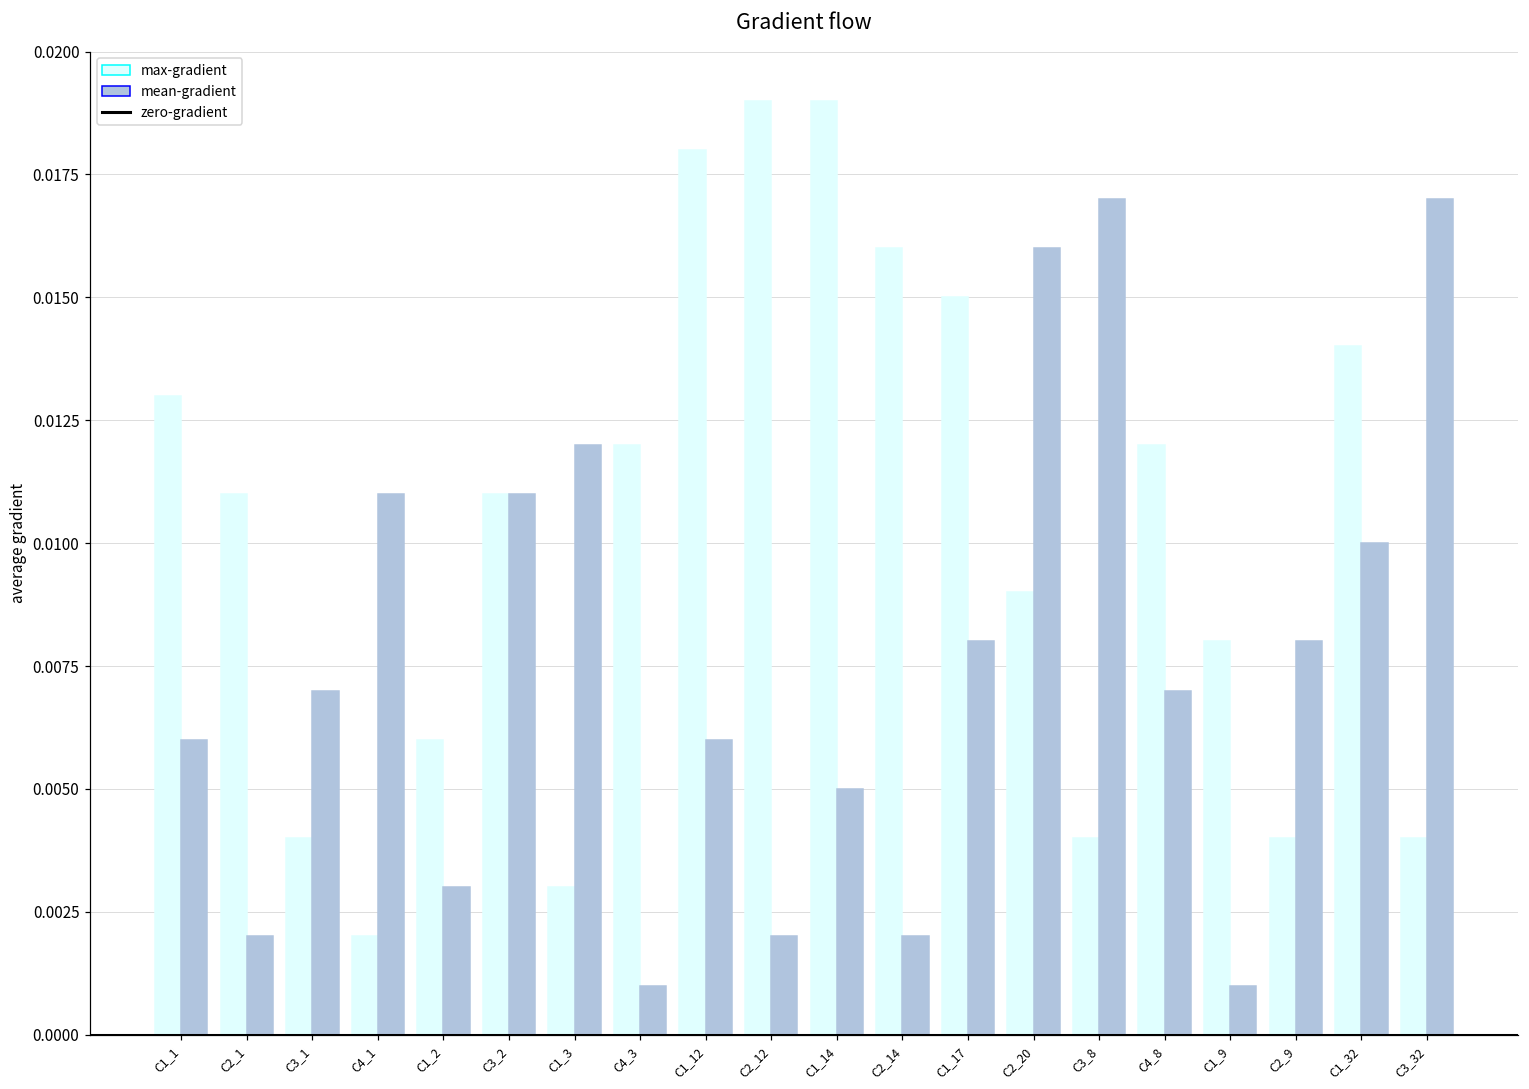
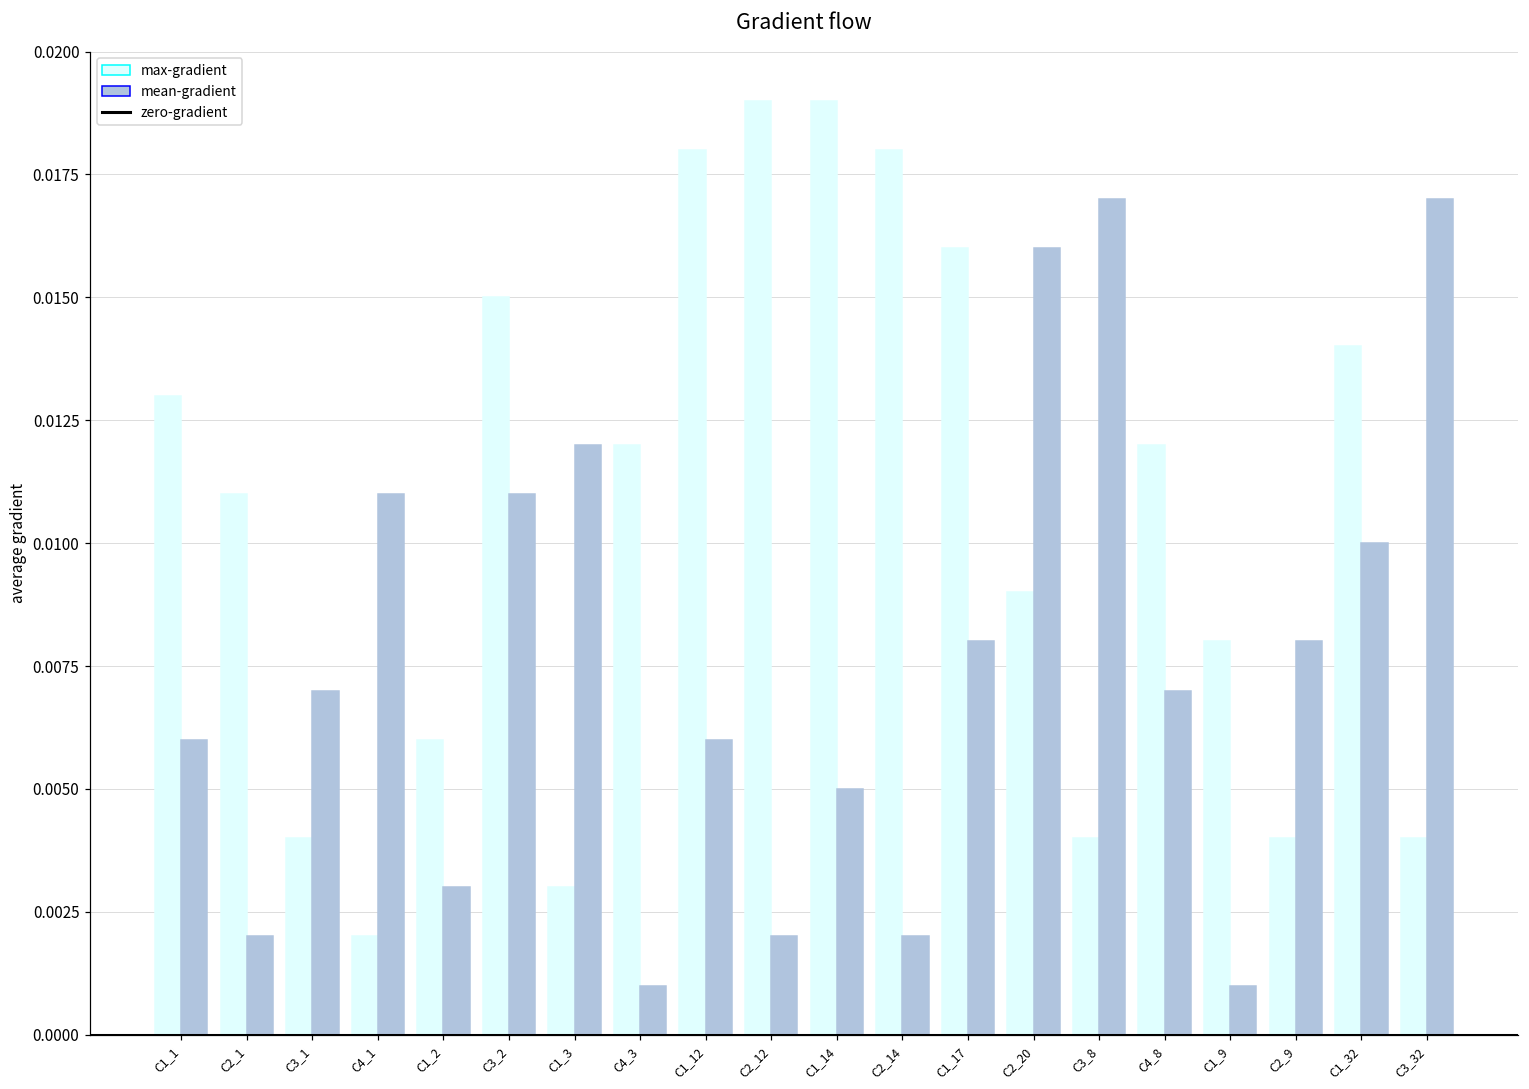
max-gradient, C3_2: 0.0110 -> 0.0150
max-gradient, C2_14: 0.0160 -> 0.0180
max-gradient, C1_17: 0.0150 -> 0.0160
